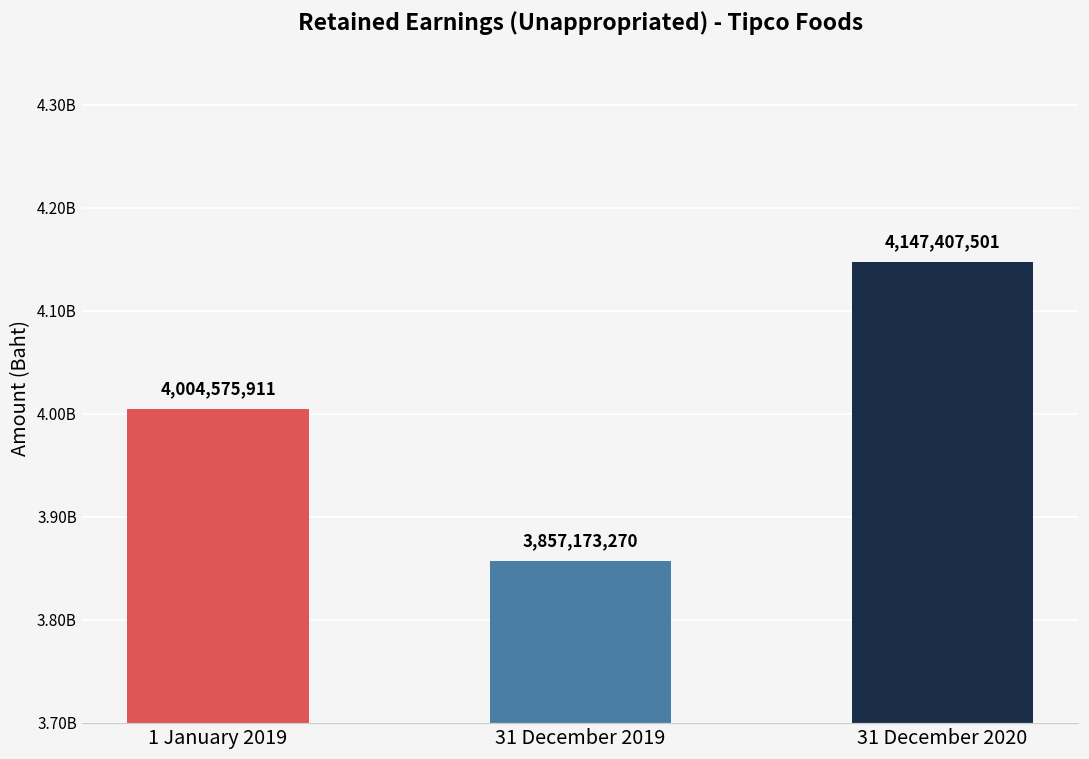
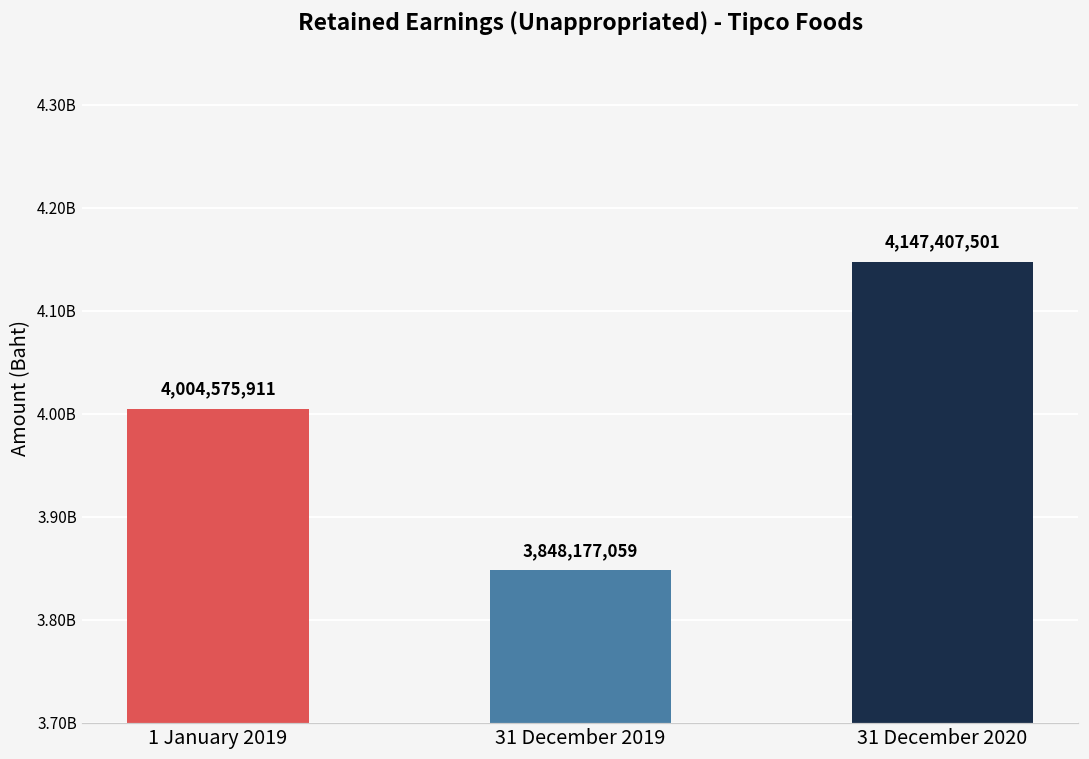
31 December 2019: 3,857,173,270 -> 3,848,177,059
